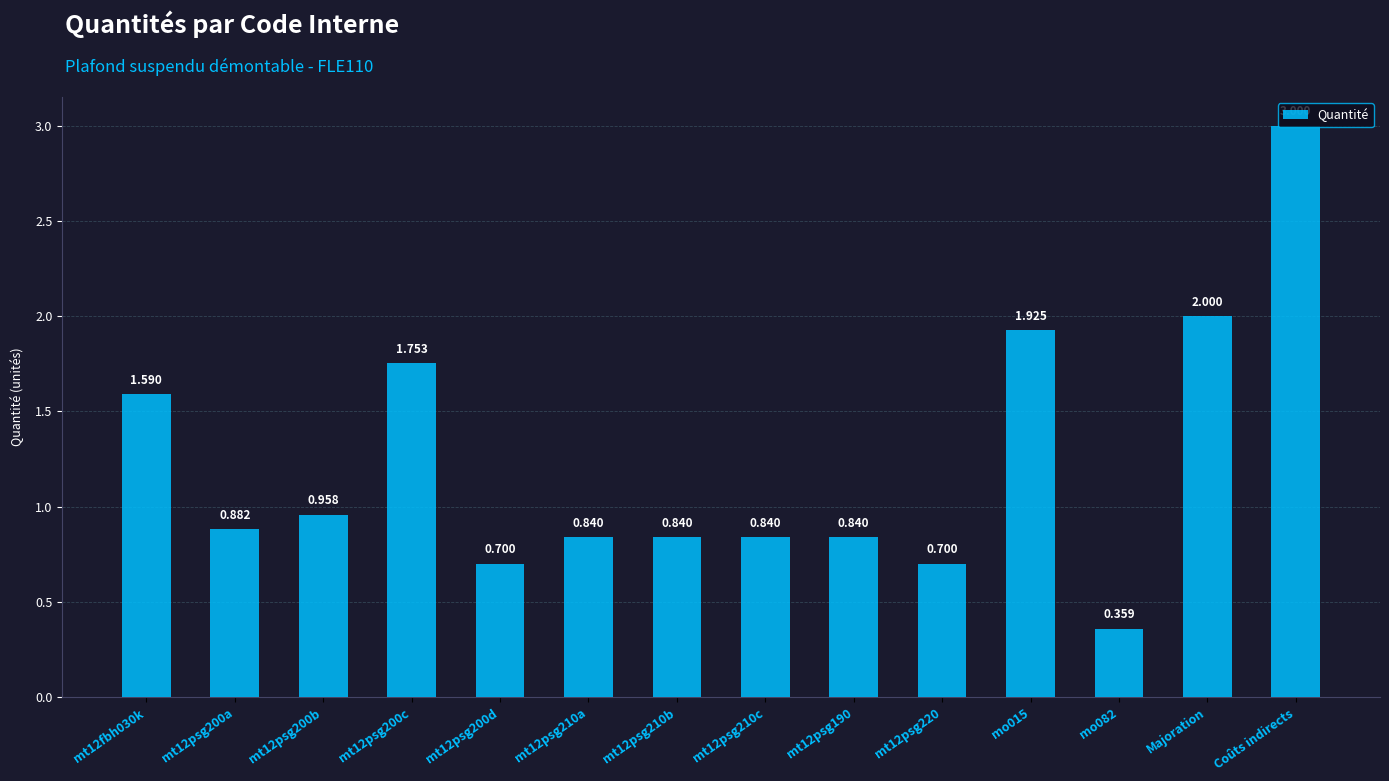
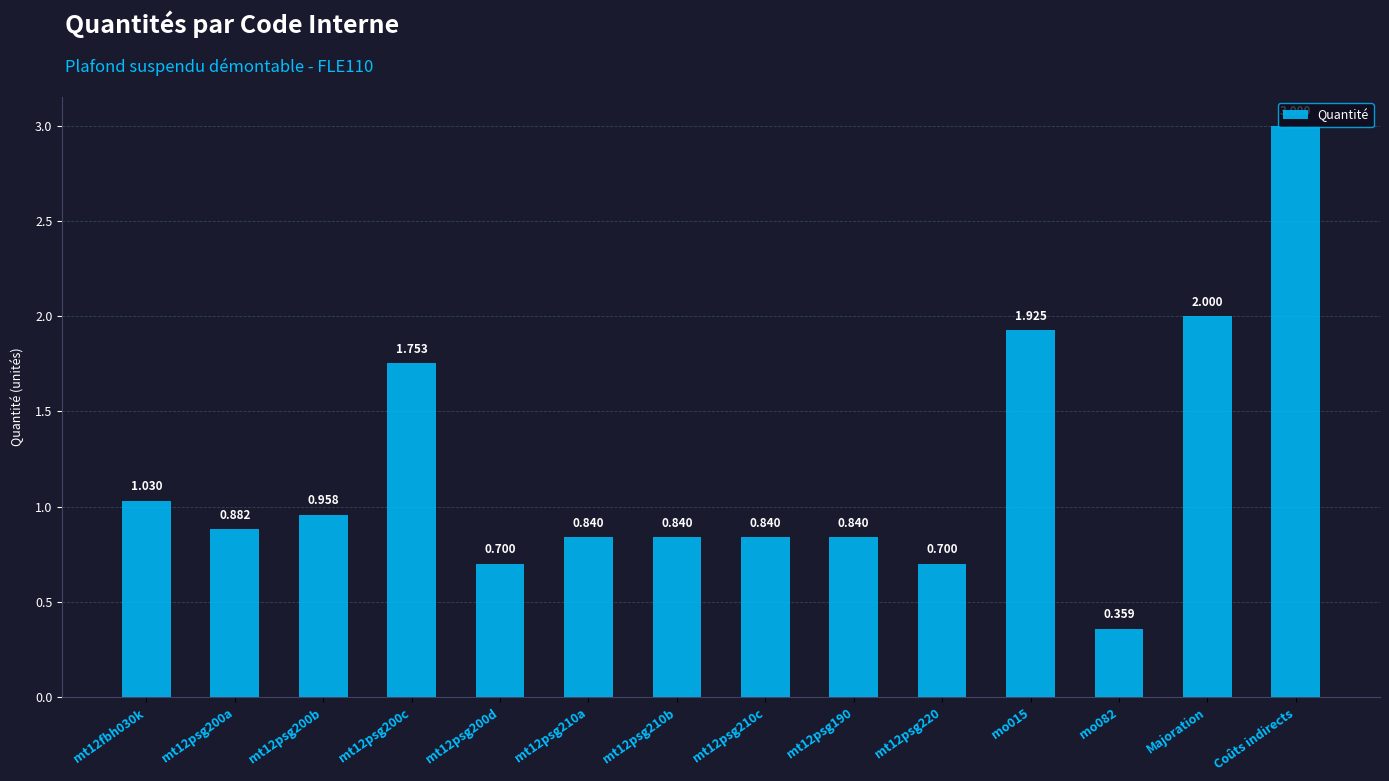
mt12fbh030k: 1.590 -> 1.030
